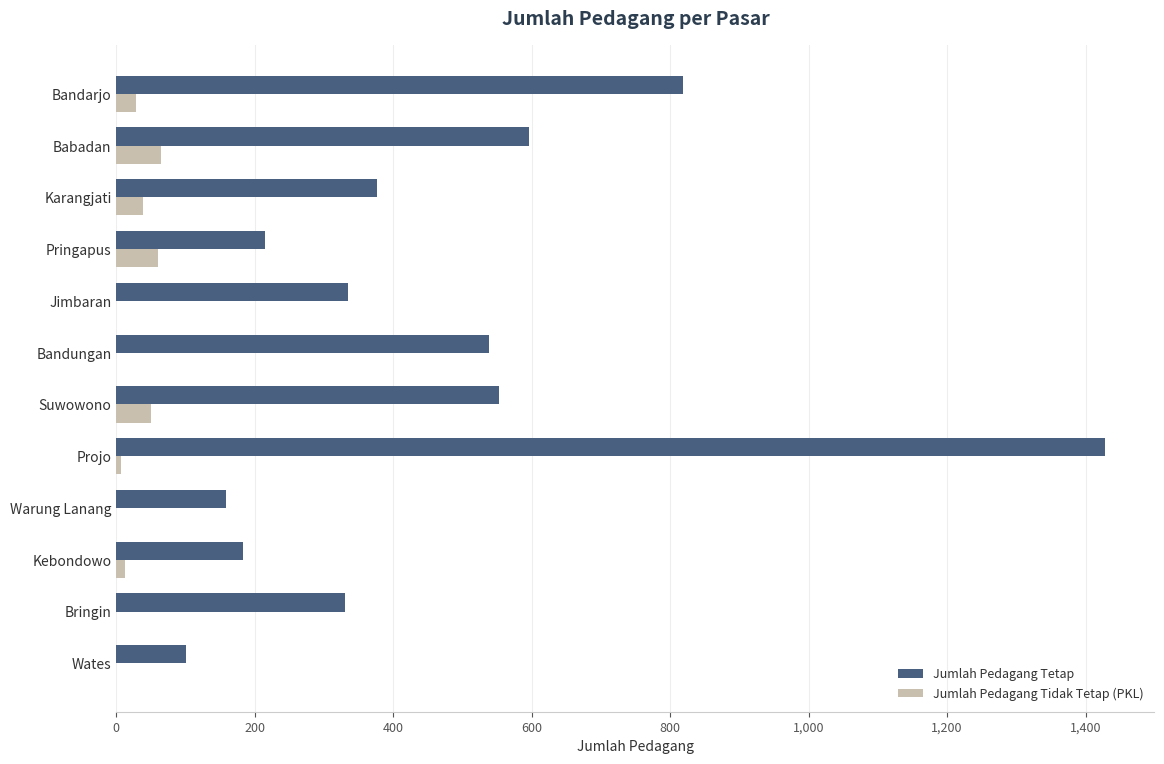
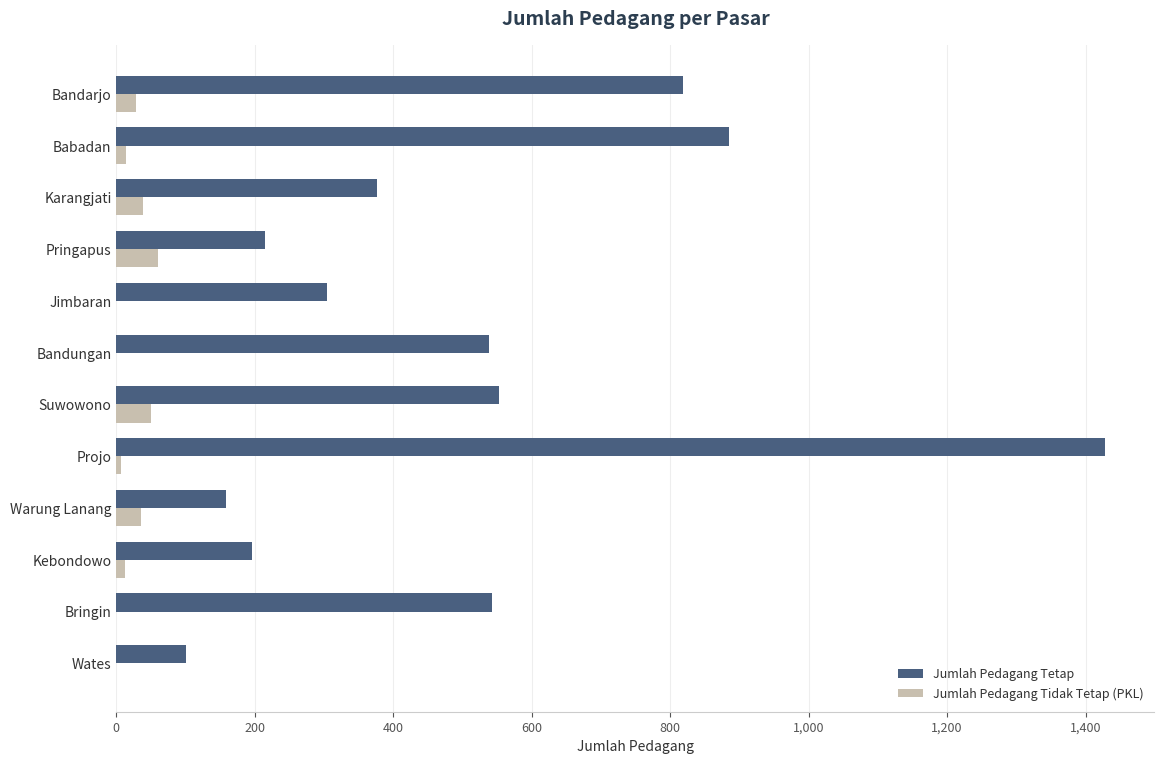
Jumlah Pedagang Tetap, Babadan: 600 -> 890
Jumlah Pedagang Tidak Tetap (PKL), Babadan: 60 -> 10
Jumlah Pedagang Tetap, Jimbaran: 340 -> 300
Jumlah Pedagang Tidak Tetap (PKL), Warung Lanang: 0 -> 40
Jumlah Pedagang Tetap, Kebondowo: 180 -> 200
Jumlah Pedagang Tetap, Bringin: 330 -> 540
